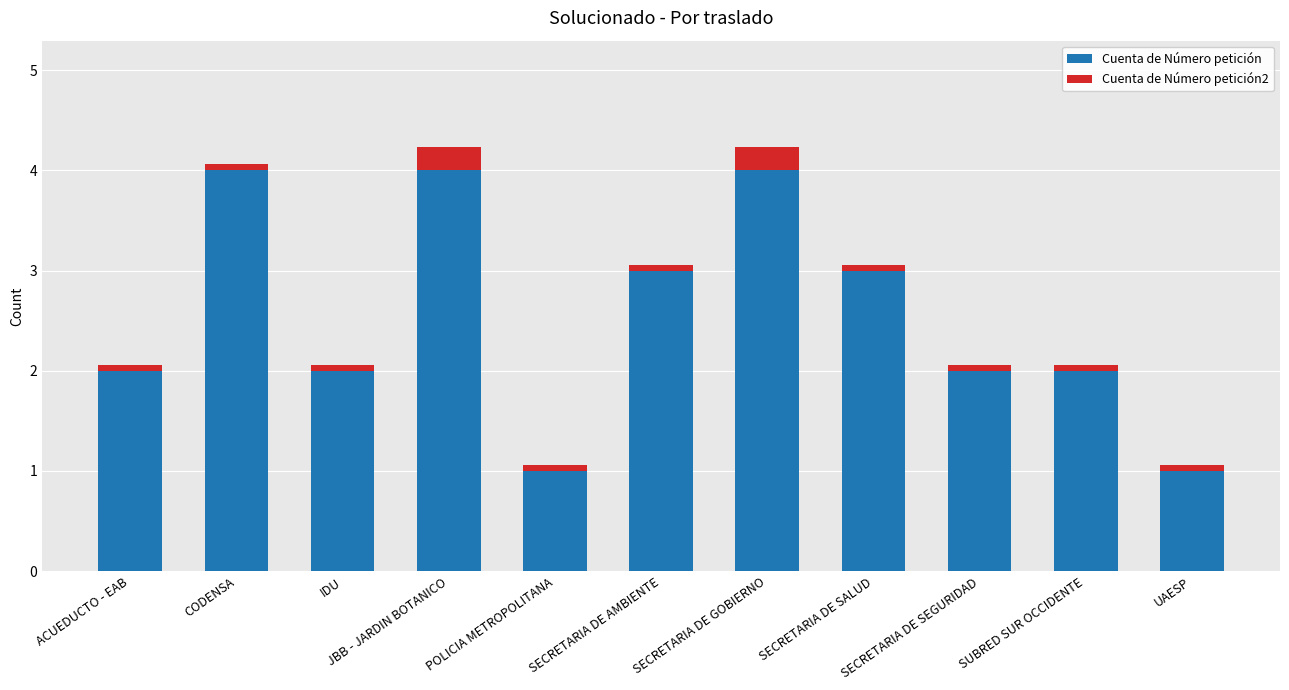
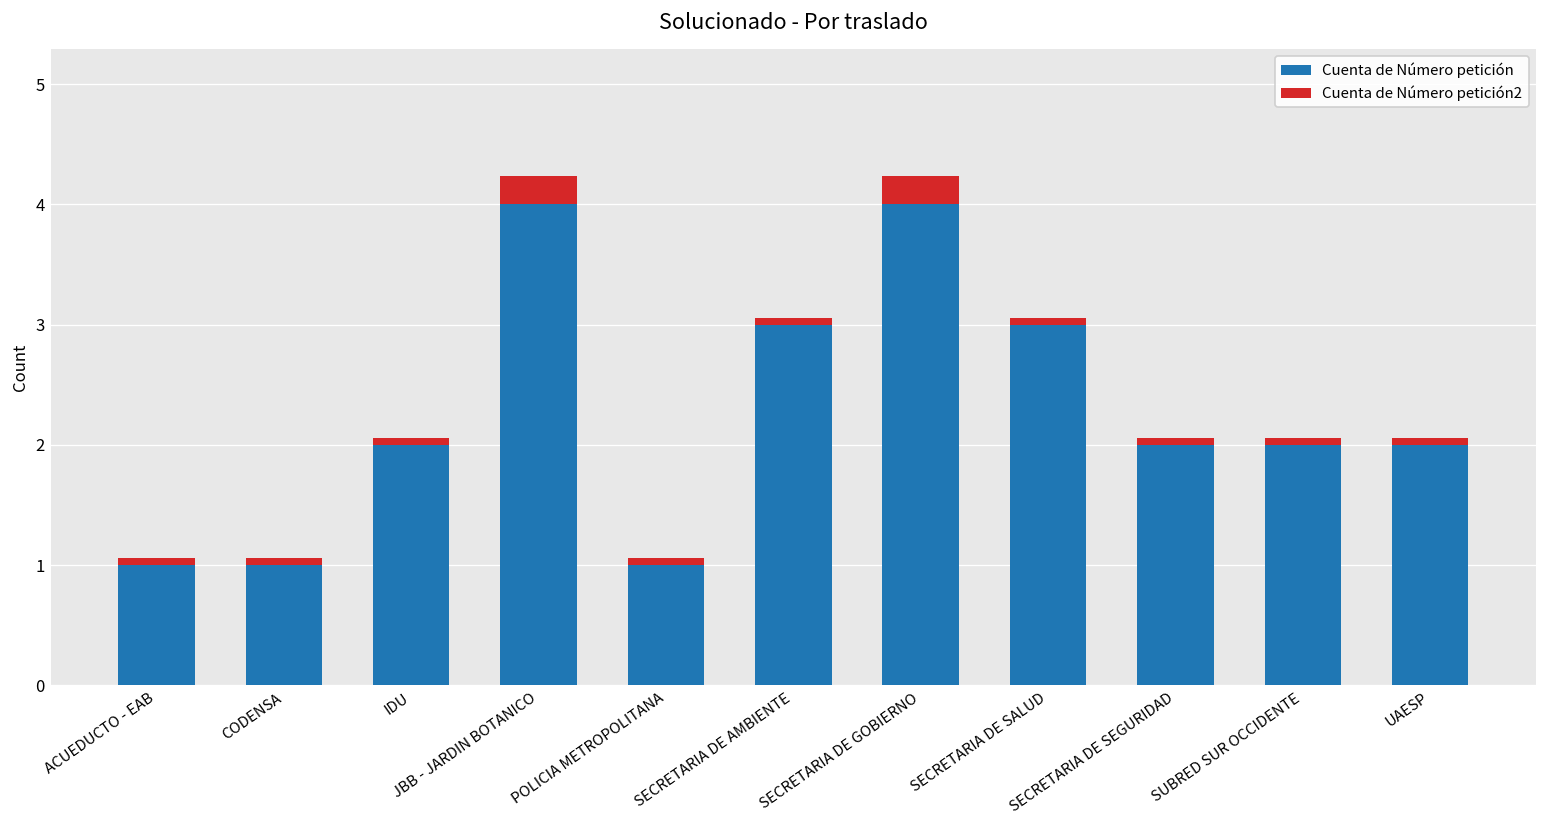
Cuenta de Número petición, ACUEDUCTO - EAB: 2 -> 1
Cuenta de Número petición, CODENSA: 4 -> 1
Cuenta de Número petición, UAESP: 1 -> 2
